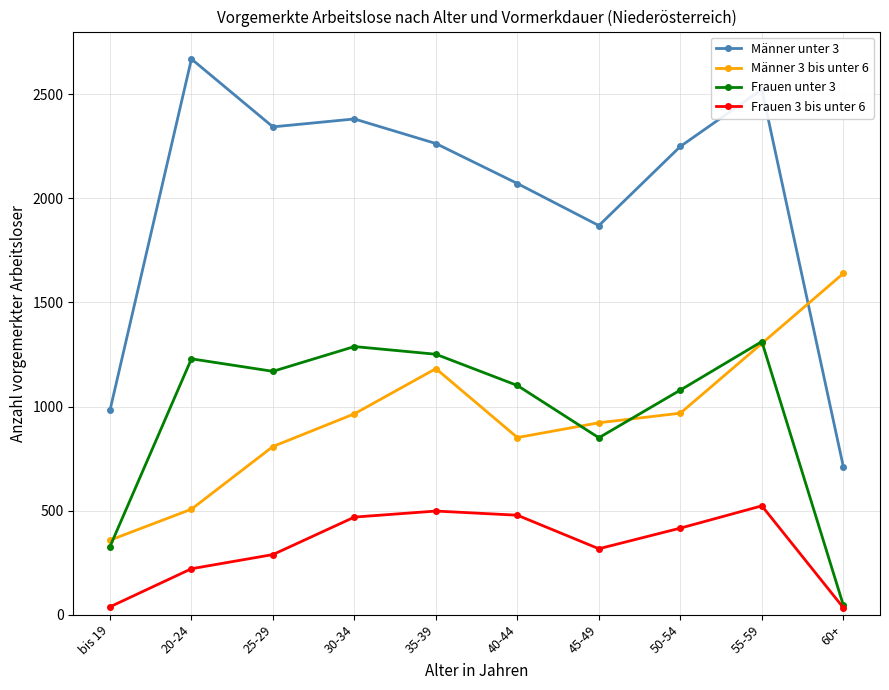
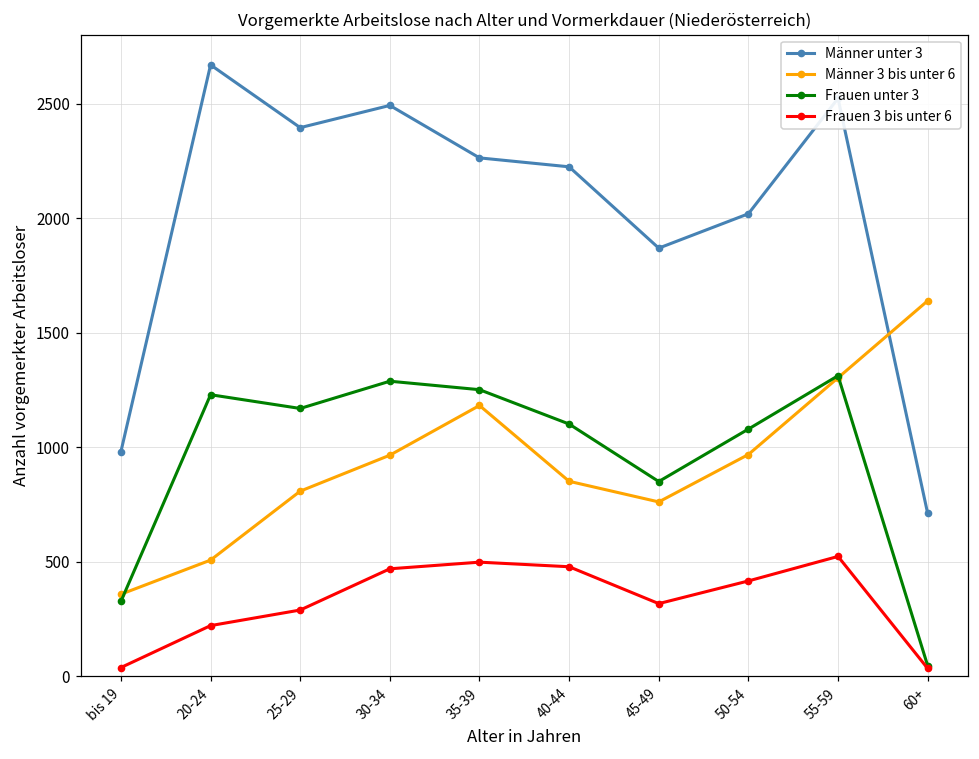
Männer unter 3, 25-29: 2340 -> 2400
Männer unter 3, 30-34: 2380 -> 2490
Männer unter 3, 40-44: 2070 -> 2220
Männer 3 bis unter 6, 45-49: 920 -> 760
Männer unter 3, 50-54: 2250 -> 2020
